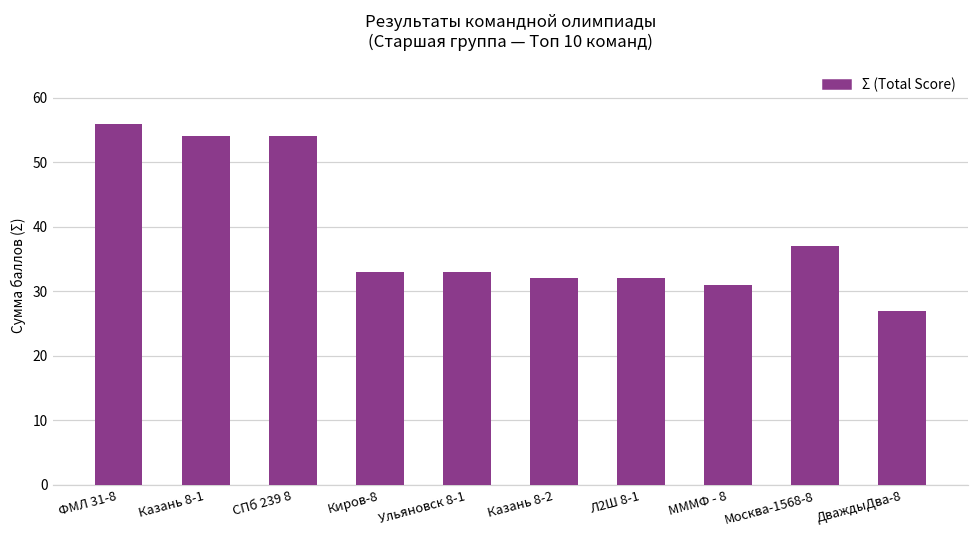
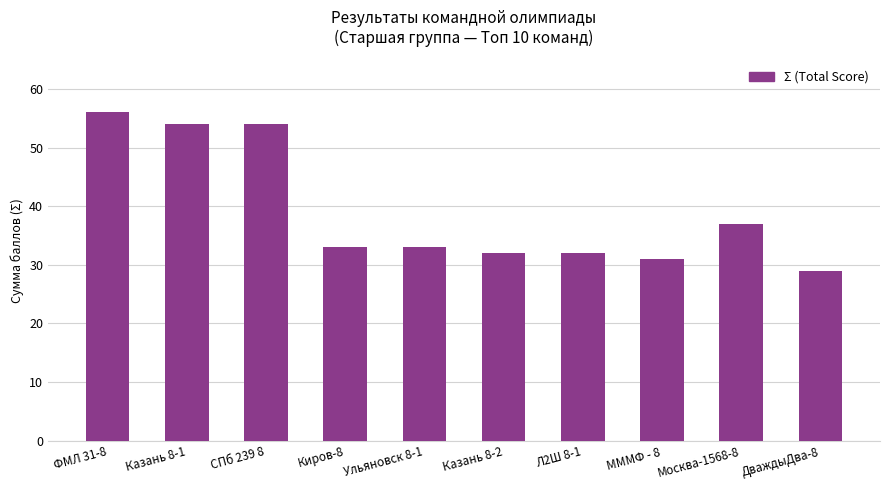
ДваждыДва-8: 27 -> 29
